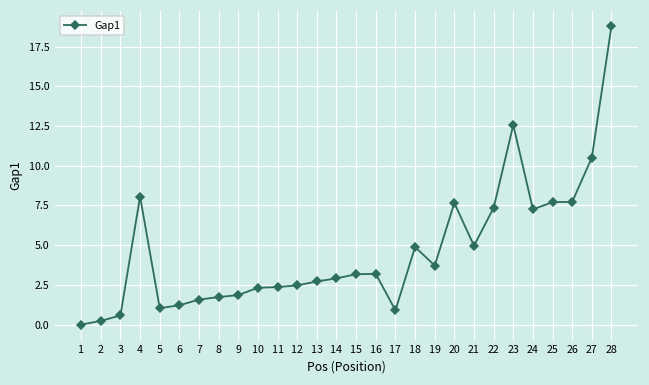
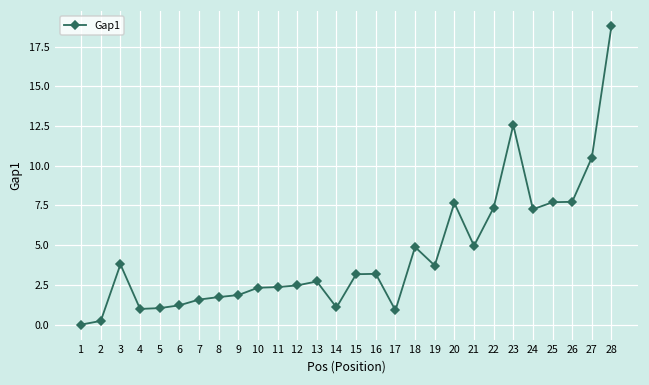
3: 0.6 -> 3.8
4: 8.1 -> 1.0
14: 2.9 -> 1.1
